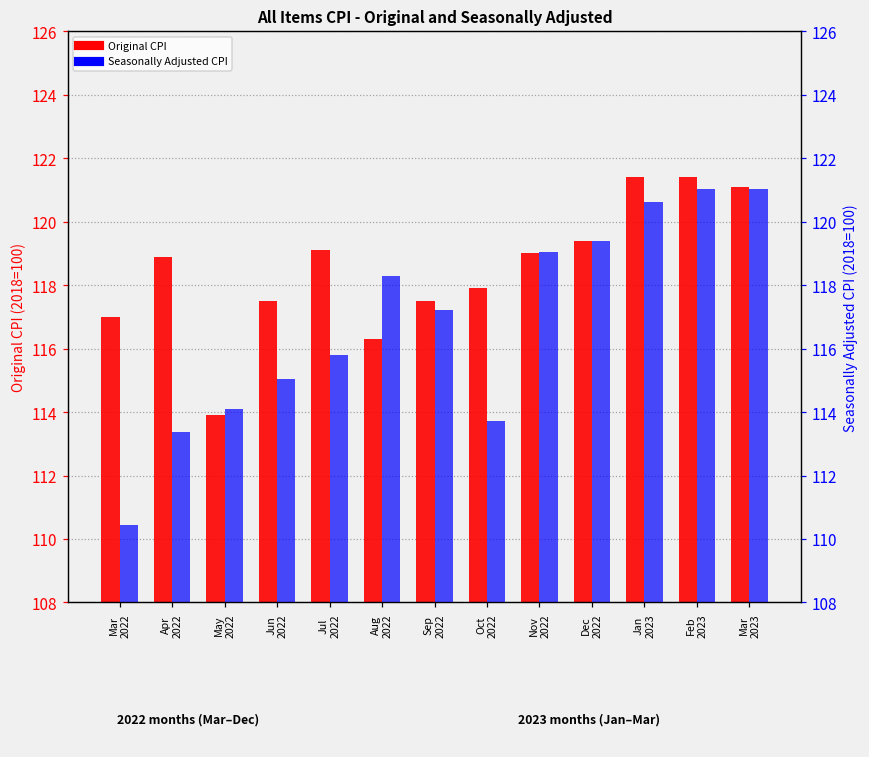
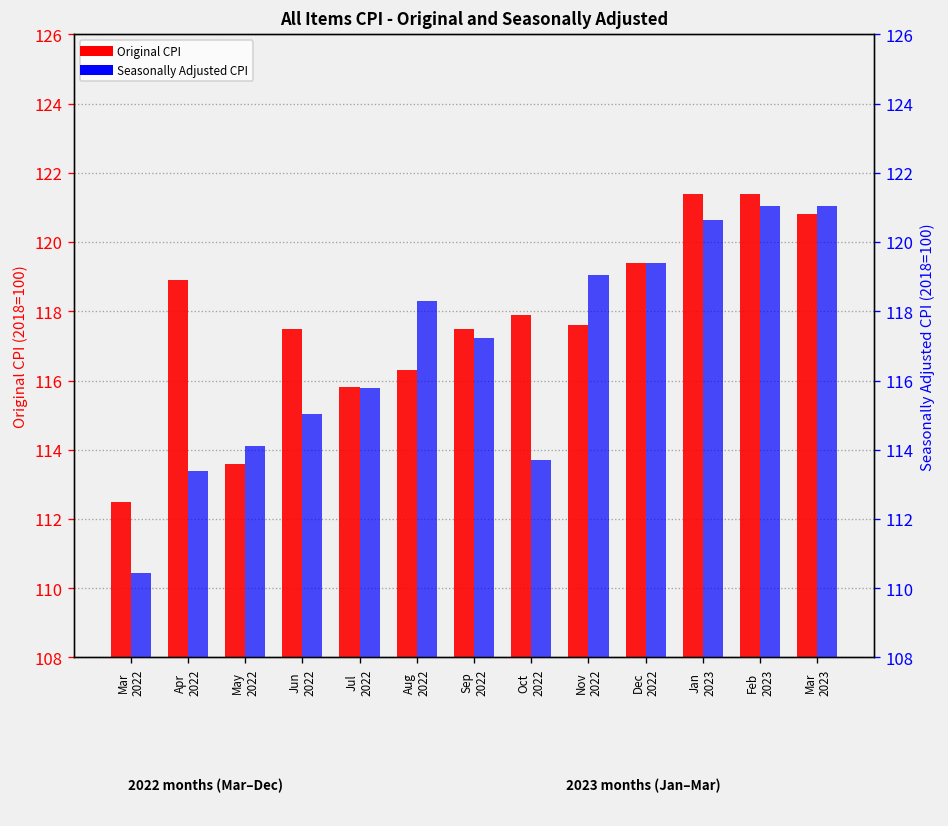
Original CPI, Mar 2022: 117.0 -> 112.5
Original CPI, May 2022: 113.9 -> 113.6
Original CPI, Jul 2022: 119.1 -> 115.8
Original CPI, Nov 2022: 119.0 -> 117.6
Original CPI, Mar 2023: 121.1 -> 120.8
